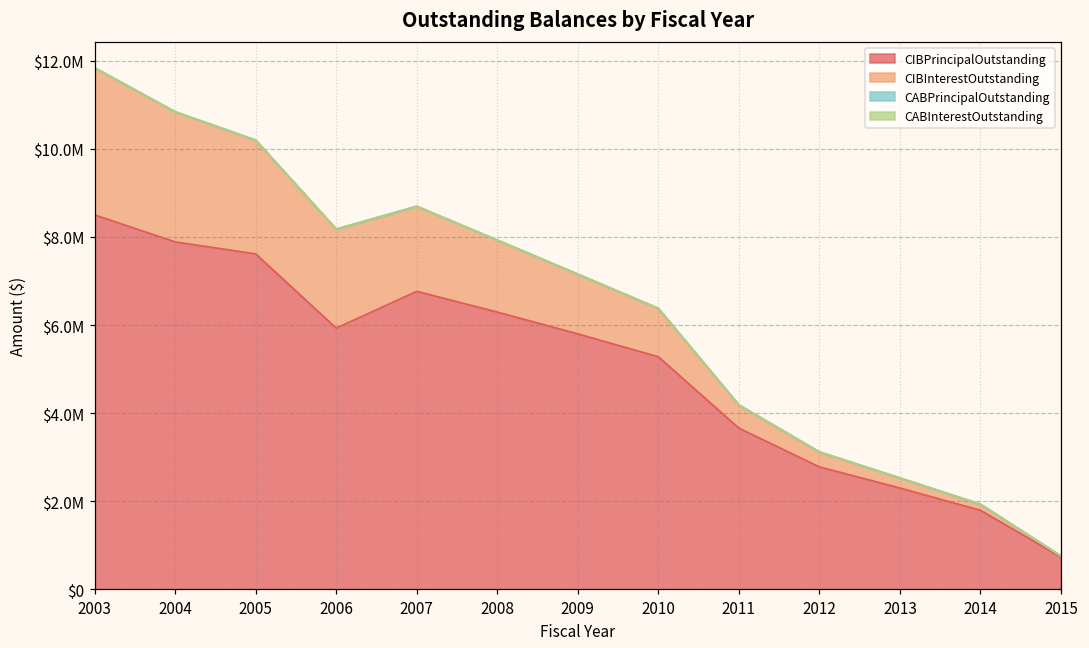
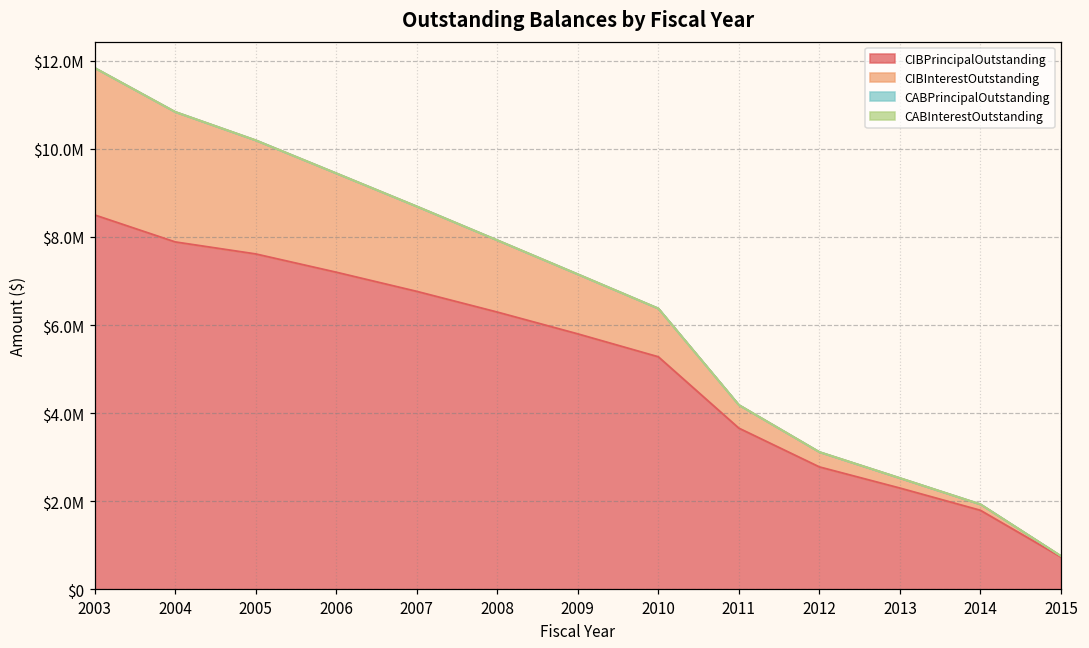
CIBPrincipalOutstanding, 2006: $5900000 -> $7200000
